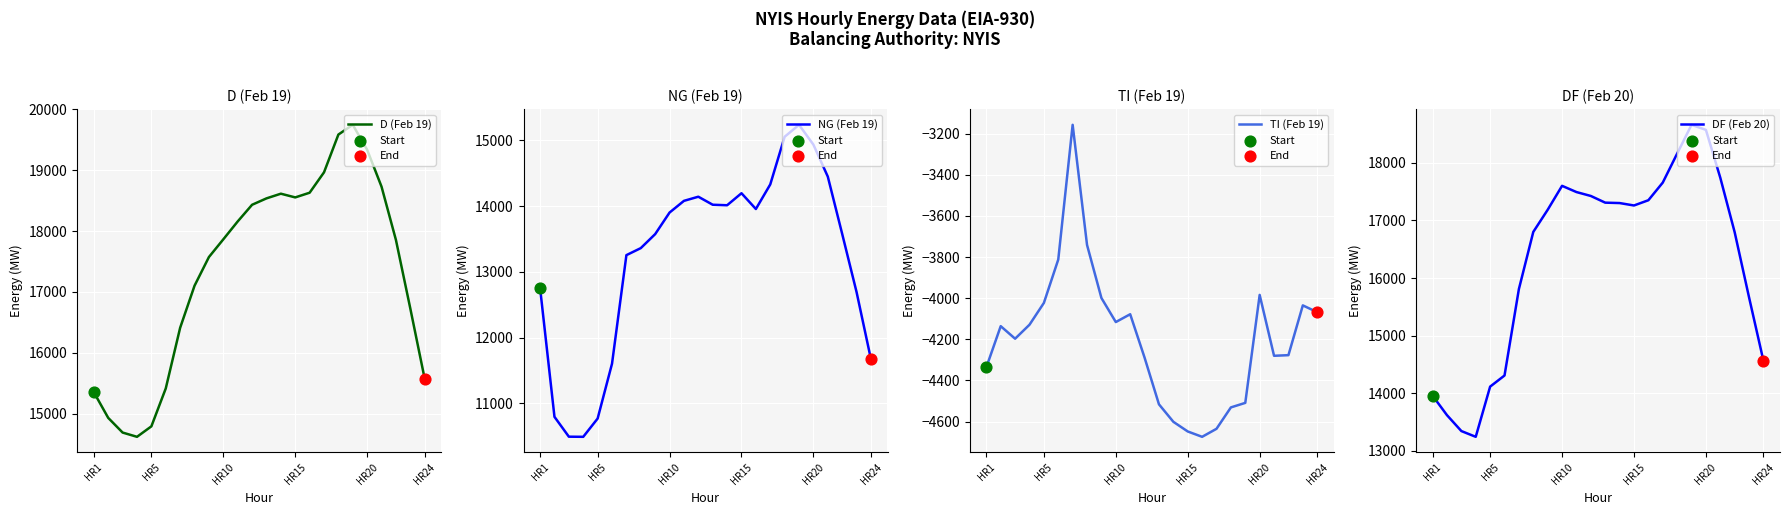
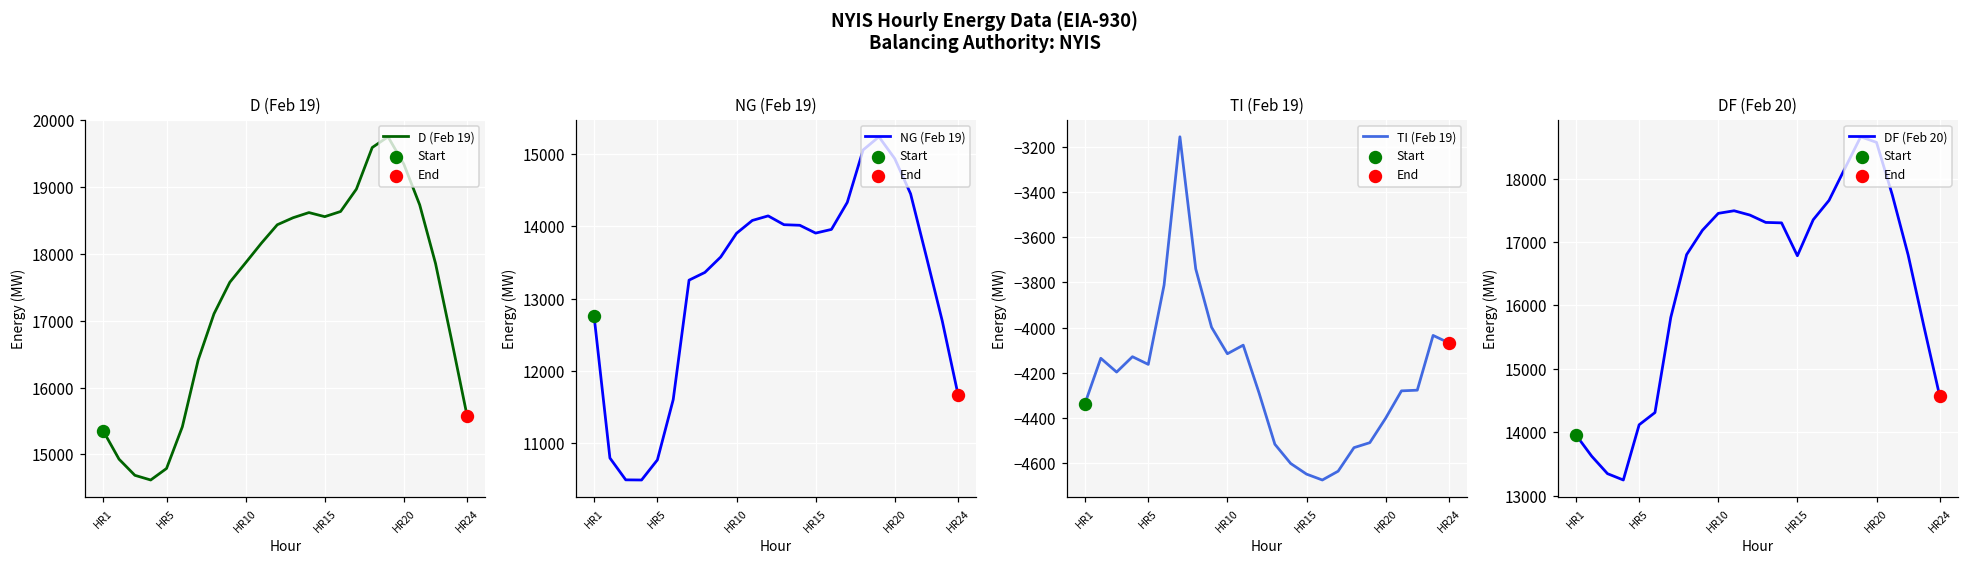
NG (Feb 19), NG (Feb 19), HR15: 14200 -> 13900
TI (Feb 19), TI (Feb 19), HR5: -4020 -> -4160
TI (Feb 19), TI (Feb 19), HR20: -3980 -> -4400
DF (Feb 20), DF (Feb 20), HR10: 17600 -> 17500
DF (Feb 20), DF (Feb 20), HR15: 17300 -> 16800
